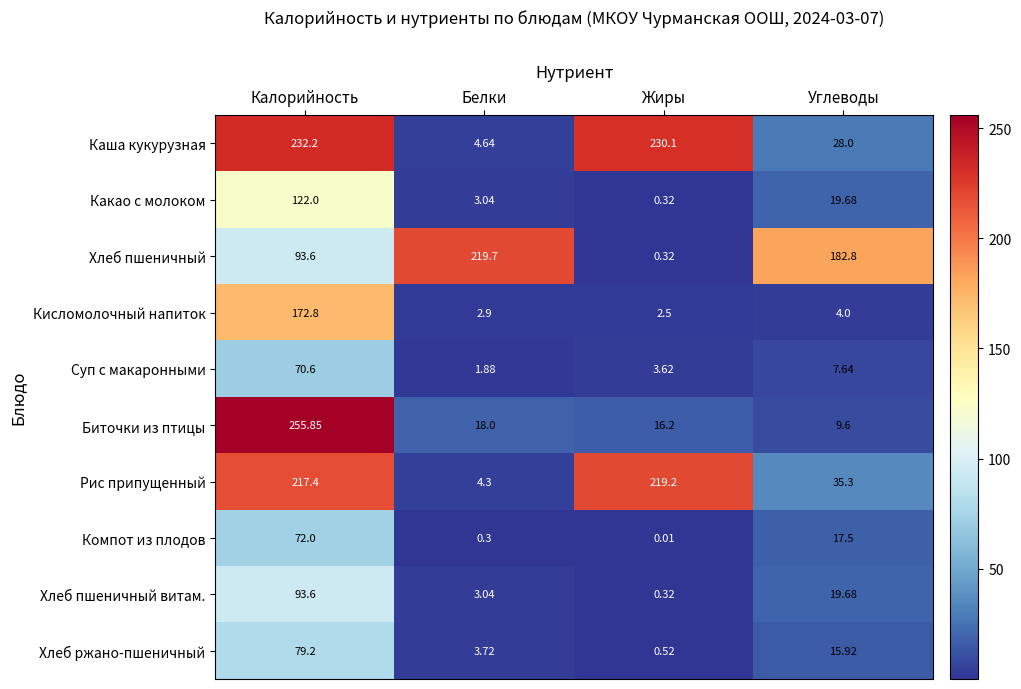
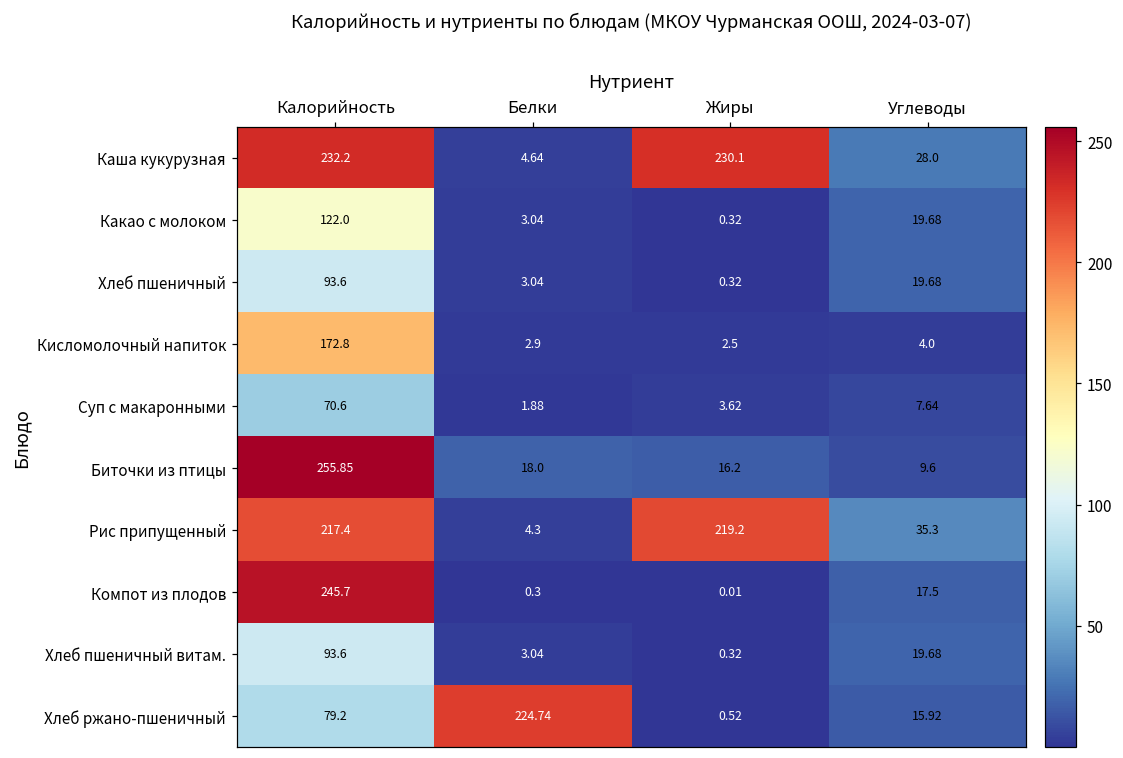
Хлеб пшеничный, Белки: 219.7 -> 3.04
Хлеб пшеничный, Углеводы: 182.8 -> 19.68
Компот из плодов, Калорийность: 72.0 -> 245.7
Хлеб ржано-пшеничный, Белки: 3.72 -> 224.74
